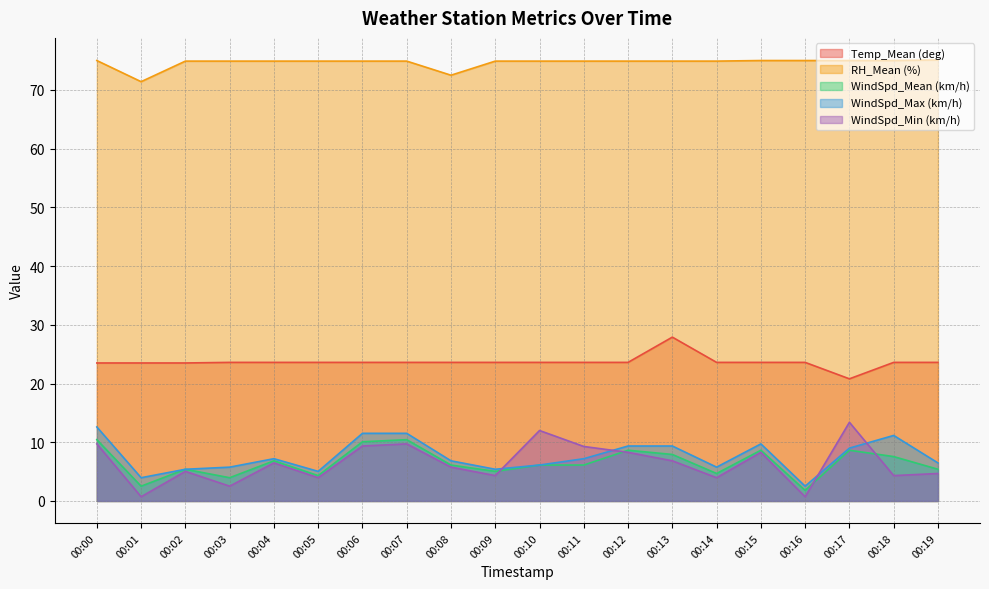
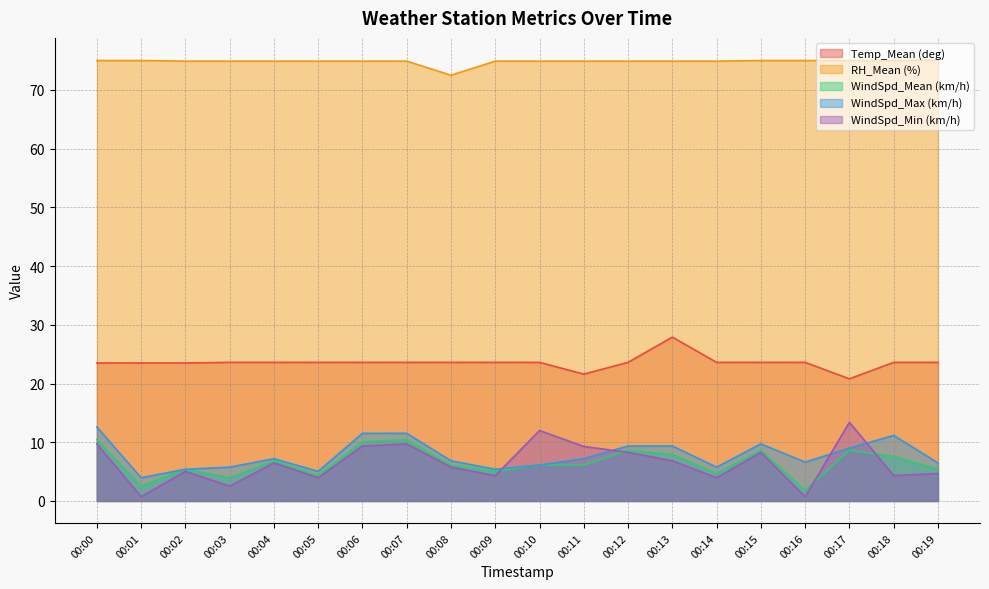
RH_Mean (%), 00:01: 71 -> 75
Temp_Mean (deg), 00:11: 24 -> 22
WindSpd_Max (km/h), 00:16: 3 -> 7
